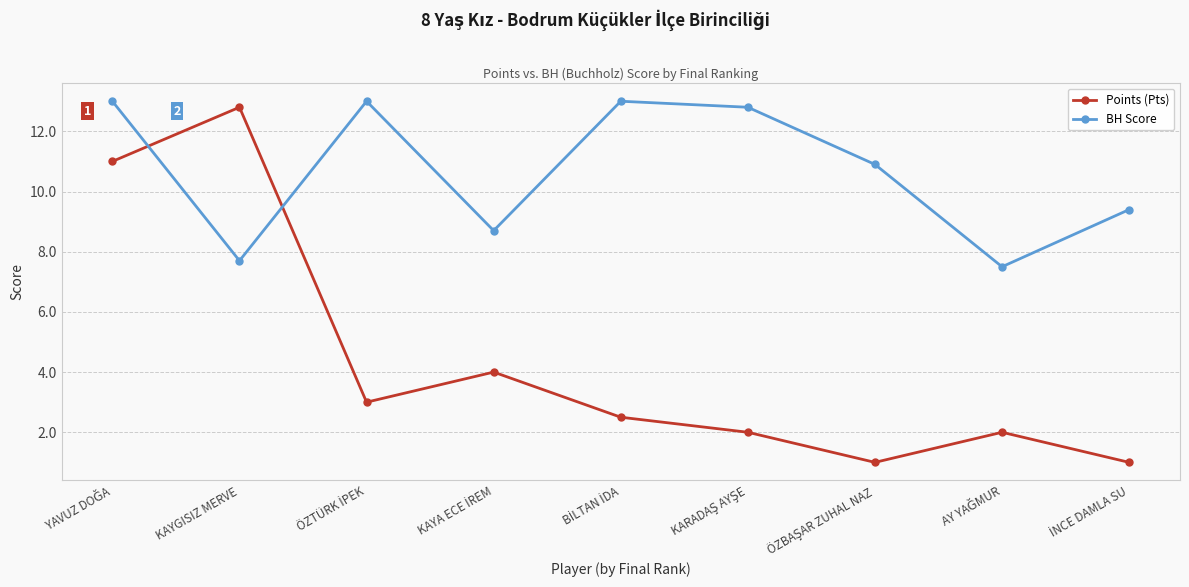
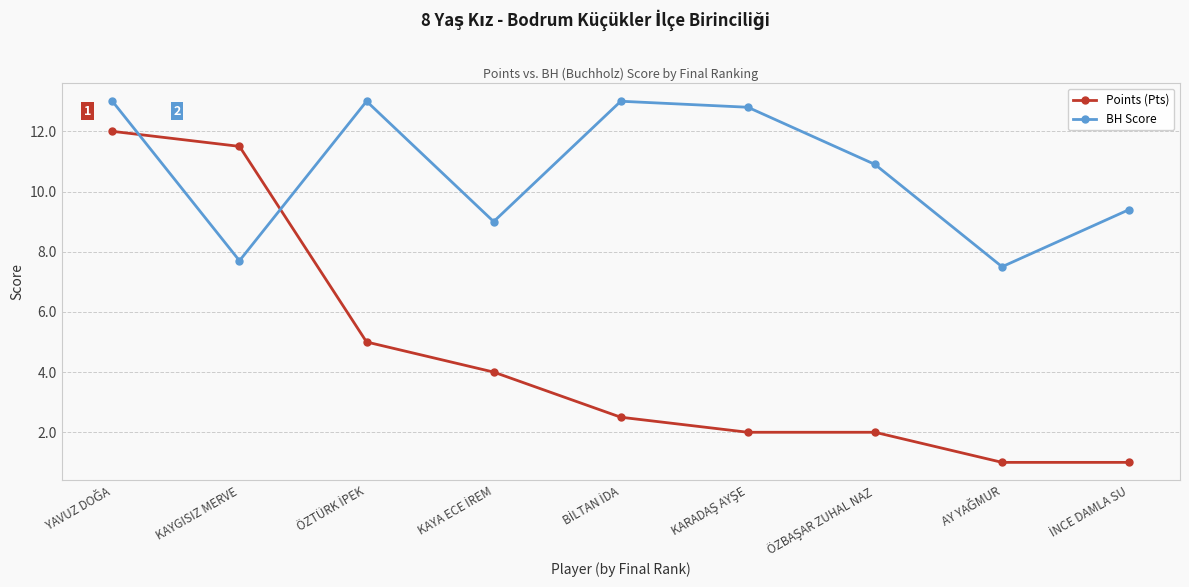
Points (Pts), YAVUZ DOĞA: 11 -> 12
Points (Pts), KAYGISIZ MERVE: 12.8 -> 11.5
Points (Pts), ÖZTÜRK İPEK: 3 -> 5
BH Score, KAYA ECE İREM: 8.7 -> 9.0
Points (Pts), ÖZBAŞAR ZUHAL NAZ: 1 -> 2
Points (Pts), AY YAĞMUR: 2 -> 1
